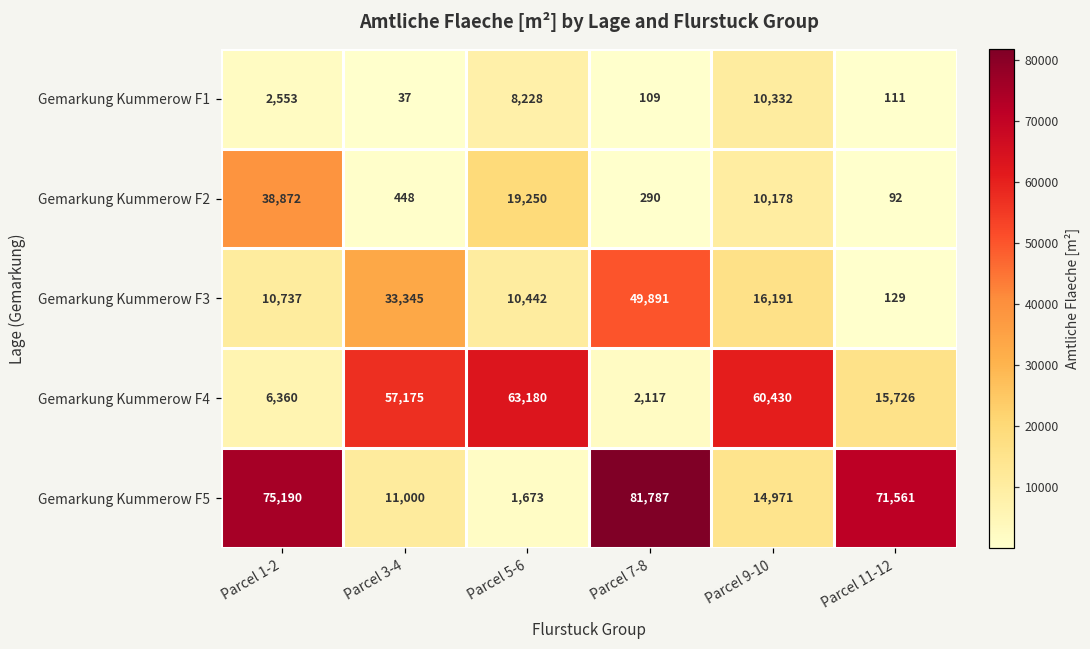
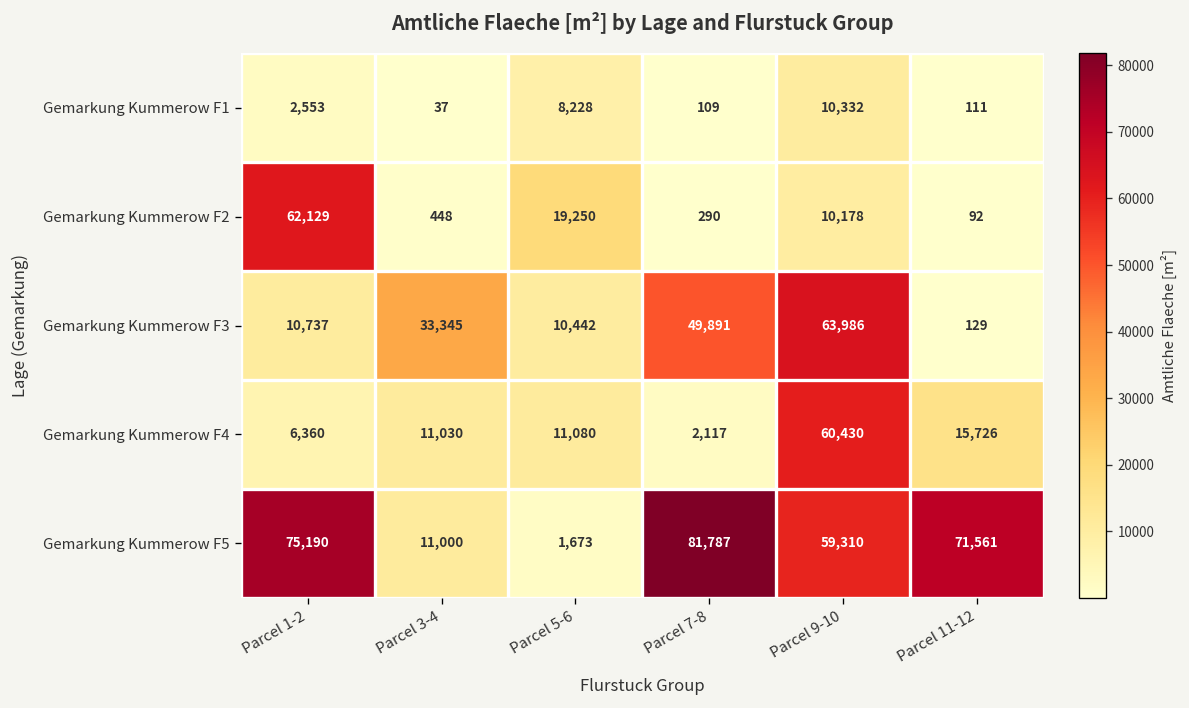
Gemarkung Kummerow F2, Parcel 1-2: 38,872 -> 62,129
Gemarkung Kummerow F3, Parcel 9-10: 16,191 -> 63,986
Gemarkung Kummerow F4, Parcel 3-4: 57,175 -> 11,030
Gemarkung Kummerow F4, Parcel 5-6: 63,180 -> 11,080
Gemarkung Kummerow F5, Parcel 9-10: 14,971 -> 59,310
